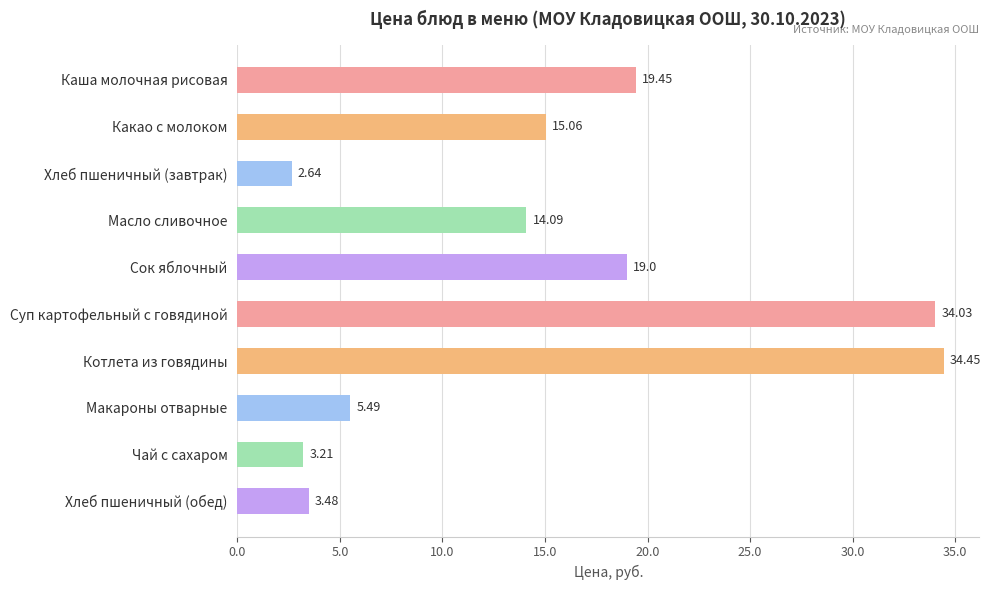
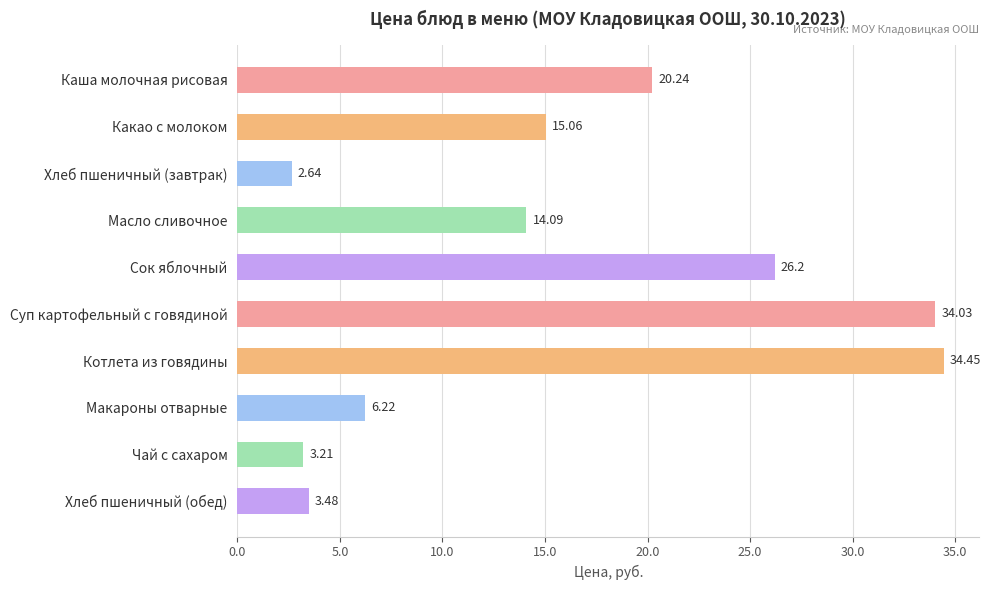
Каша молочная рисовая: 19.45 -> 20.24
Сок яблочный: 19.0 -> 26.2
Макароны отварные: 5.49 -> 6.22
